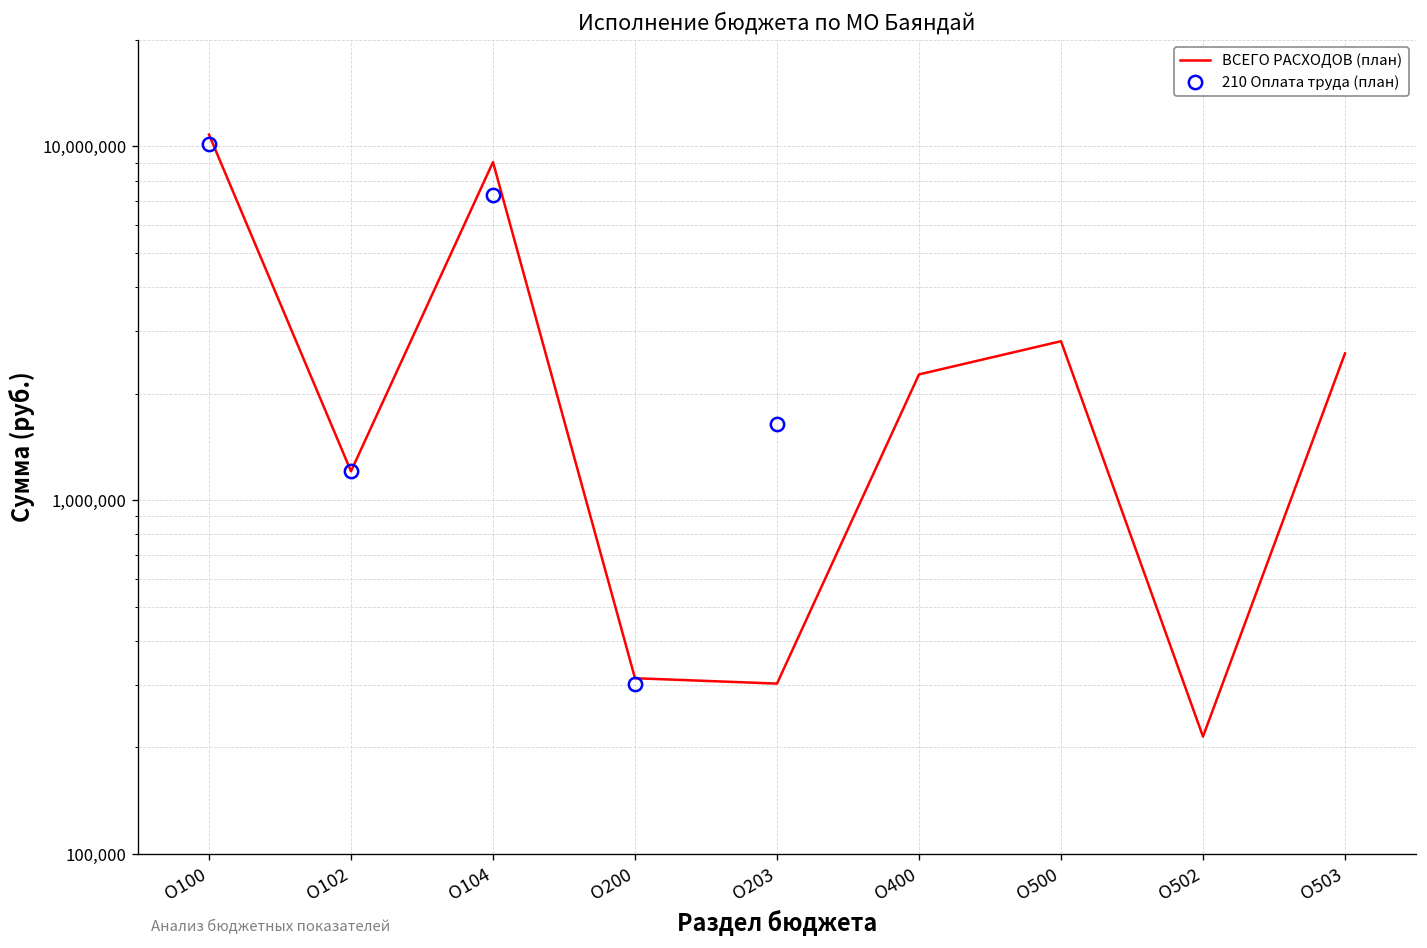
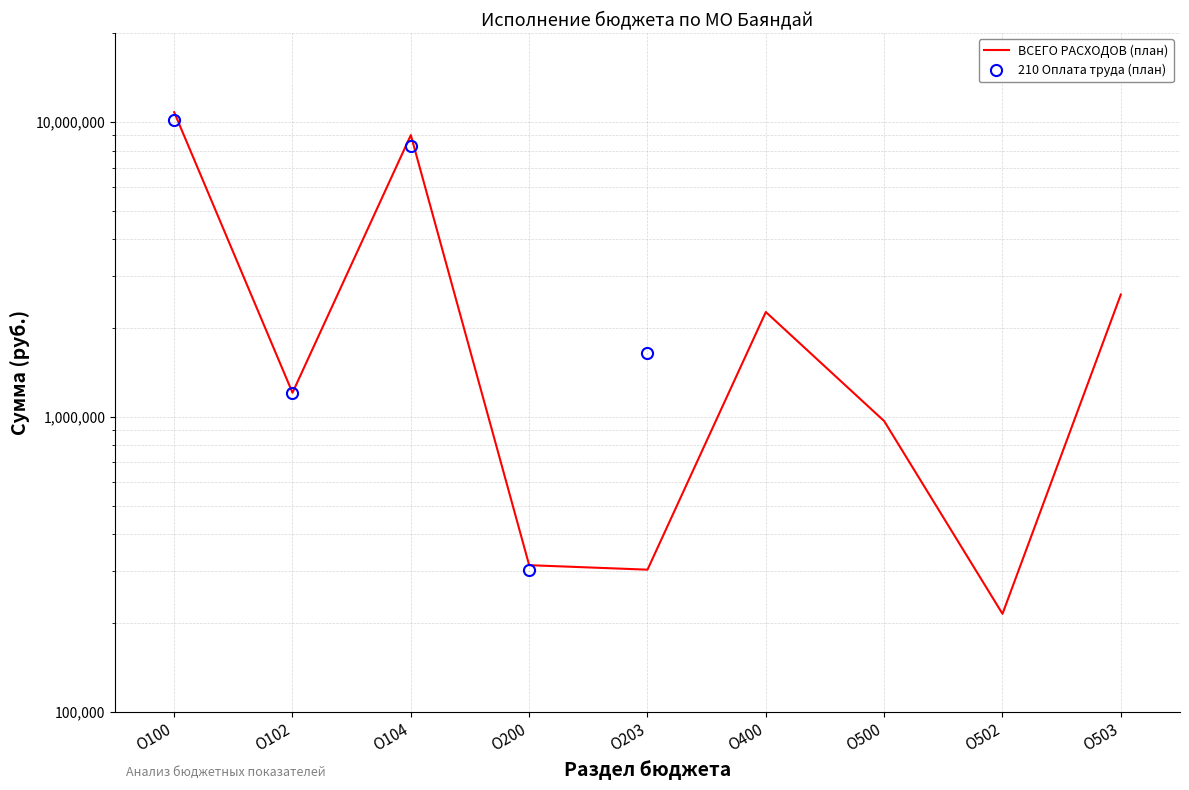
210 Оплата труда (план), О104: 7,300,000 -> 8,300,000
ВСЕГО РАСХОДОВ (план), О500: 2,800,000 -> 970,000
